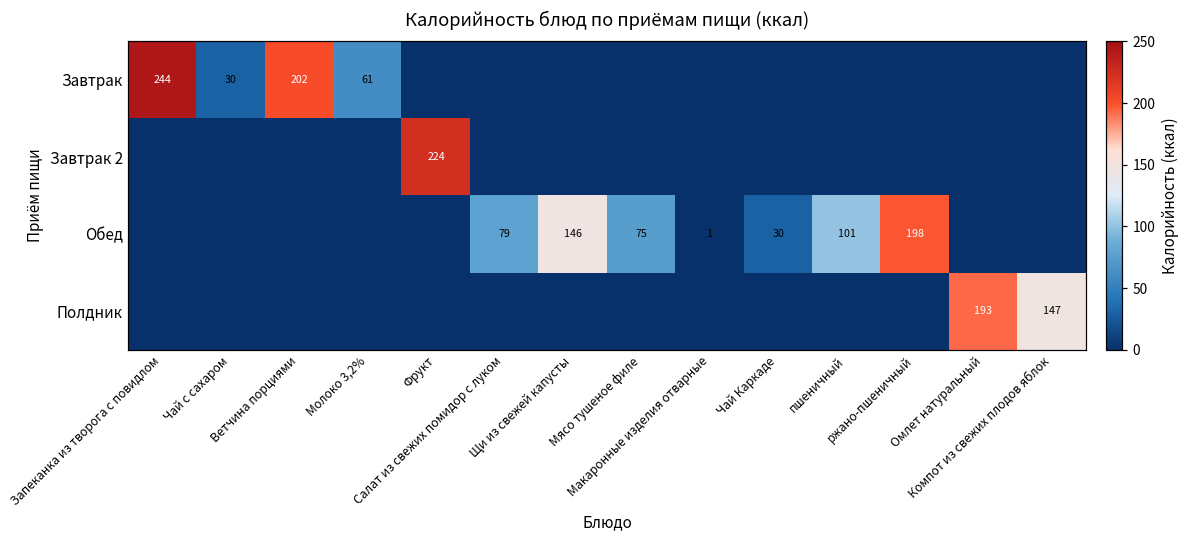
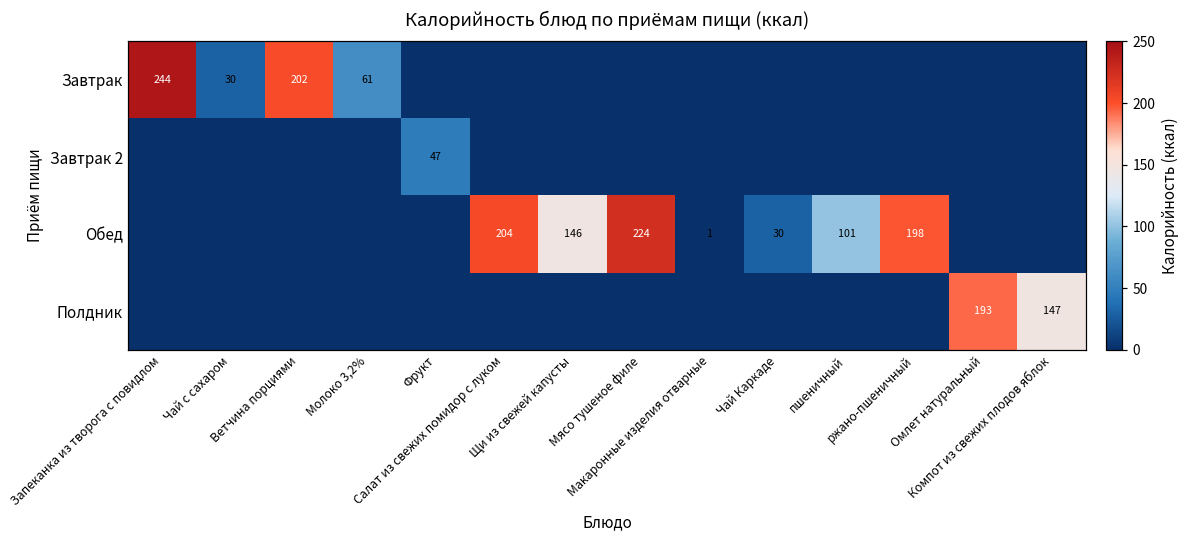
Завтрак 2, Фрукт: 224 -> 47
Обед, Салат из свежих помидор с луком: 79 -> 204
Обед, Мясо тушеное филе: 75 -> 224
